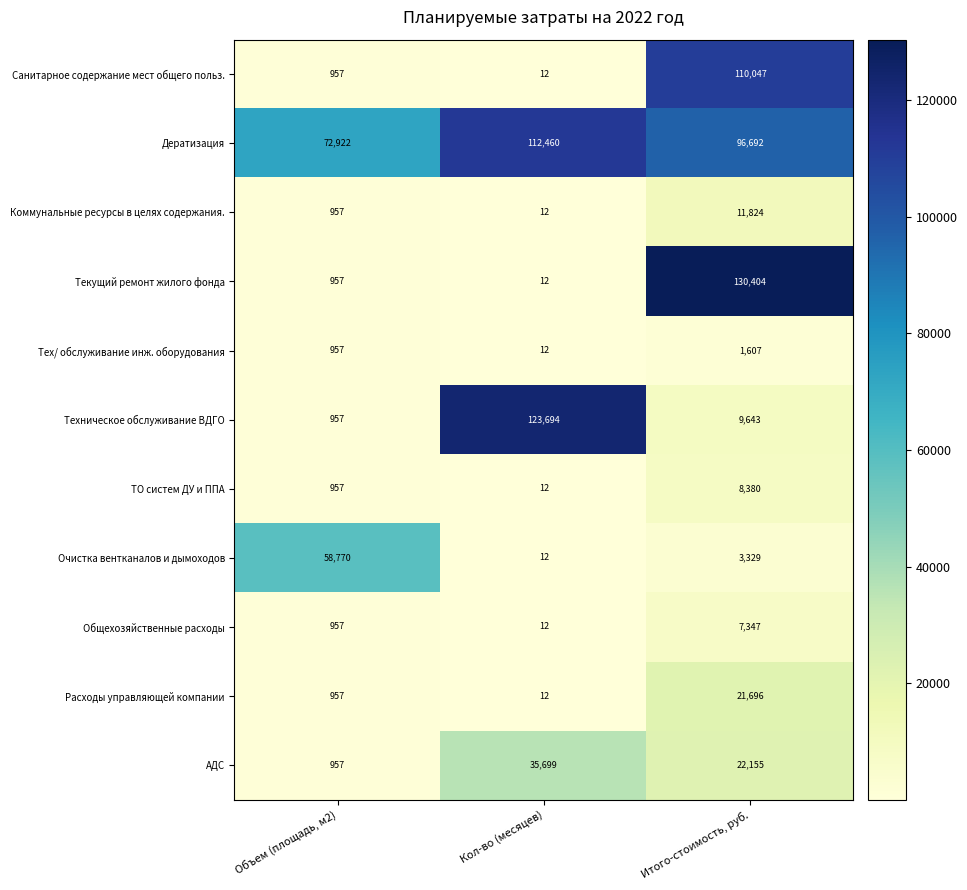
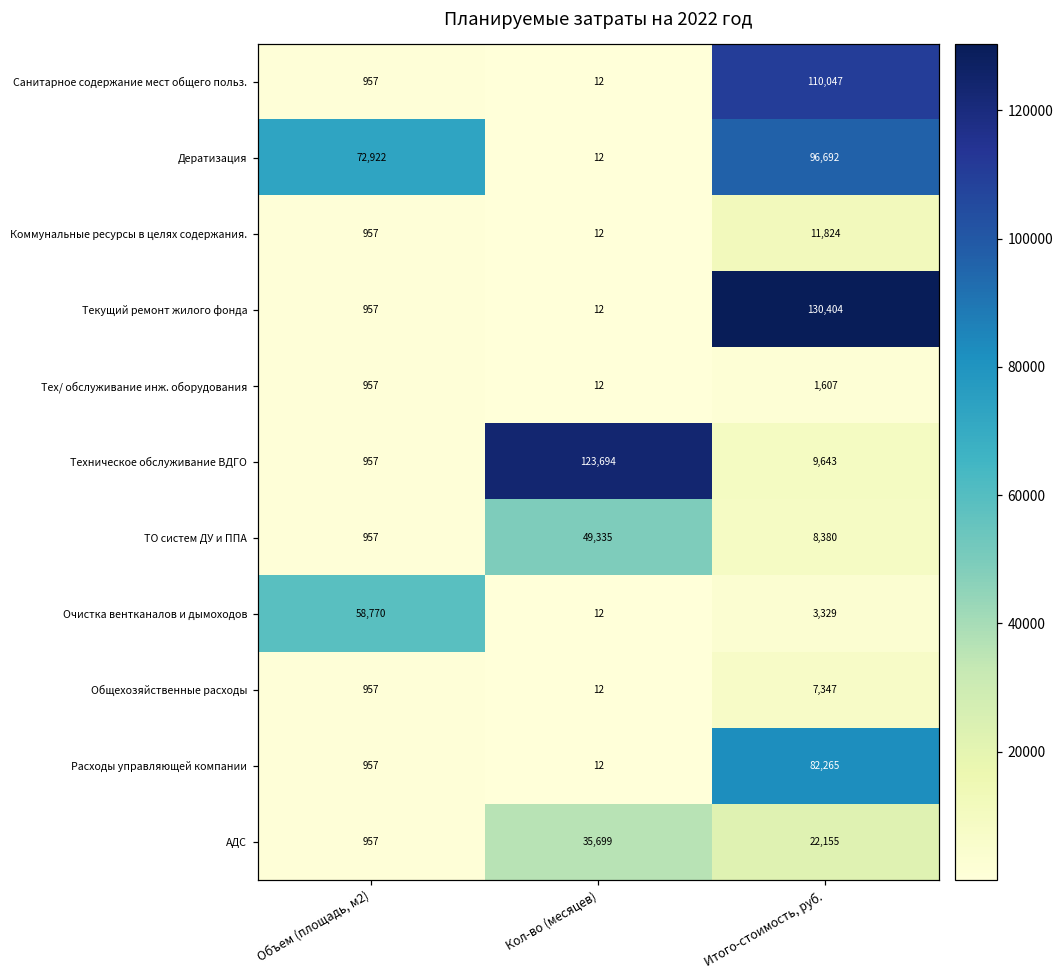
Дератизация, Кол-во (месяцев): 112,460 -> 12
ТО систем ДУ и ППА, Кол-во (месяцев): 12 -> 49,335
Расходы управляющей компании, Итого-стоимость, руб.: 21,696 -> 82,265
